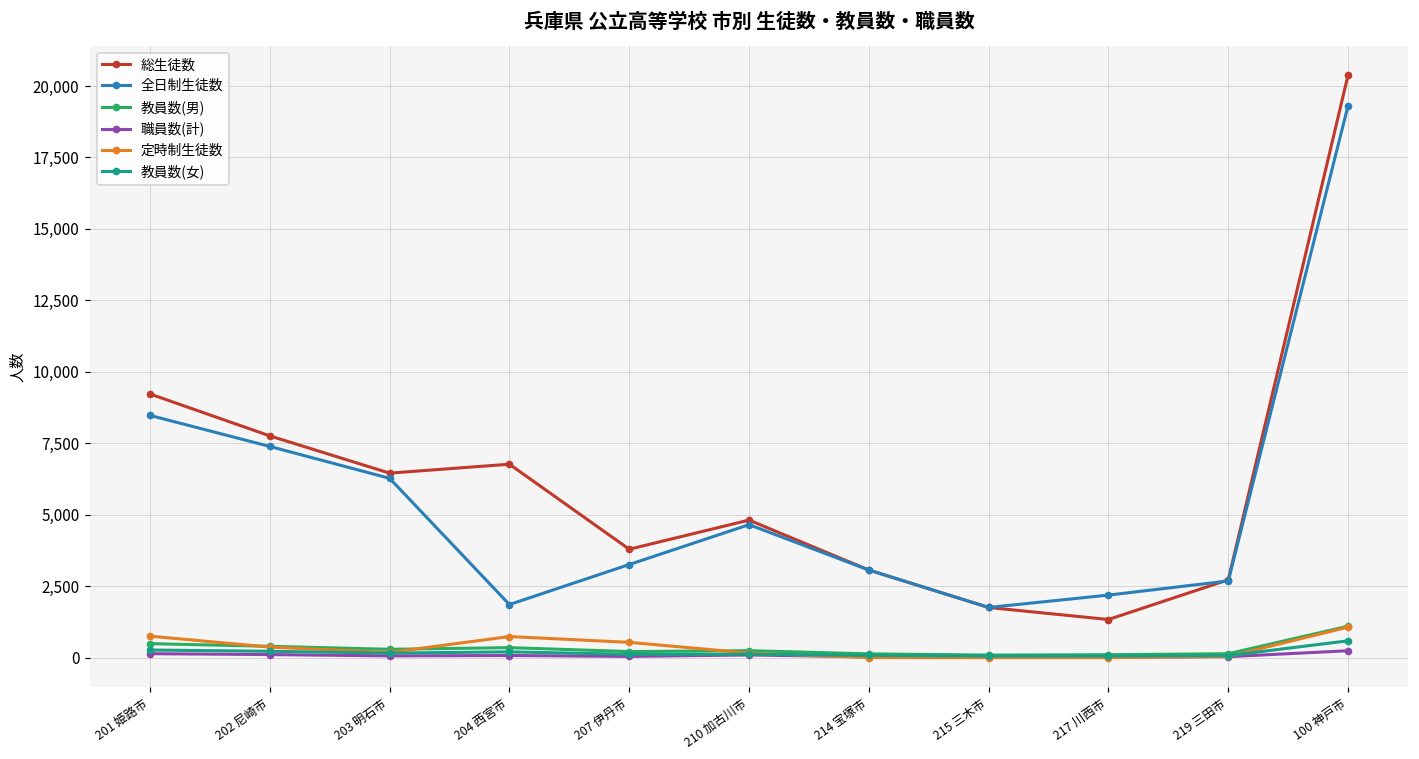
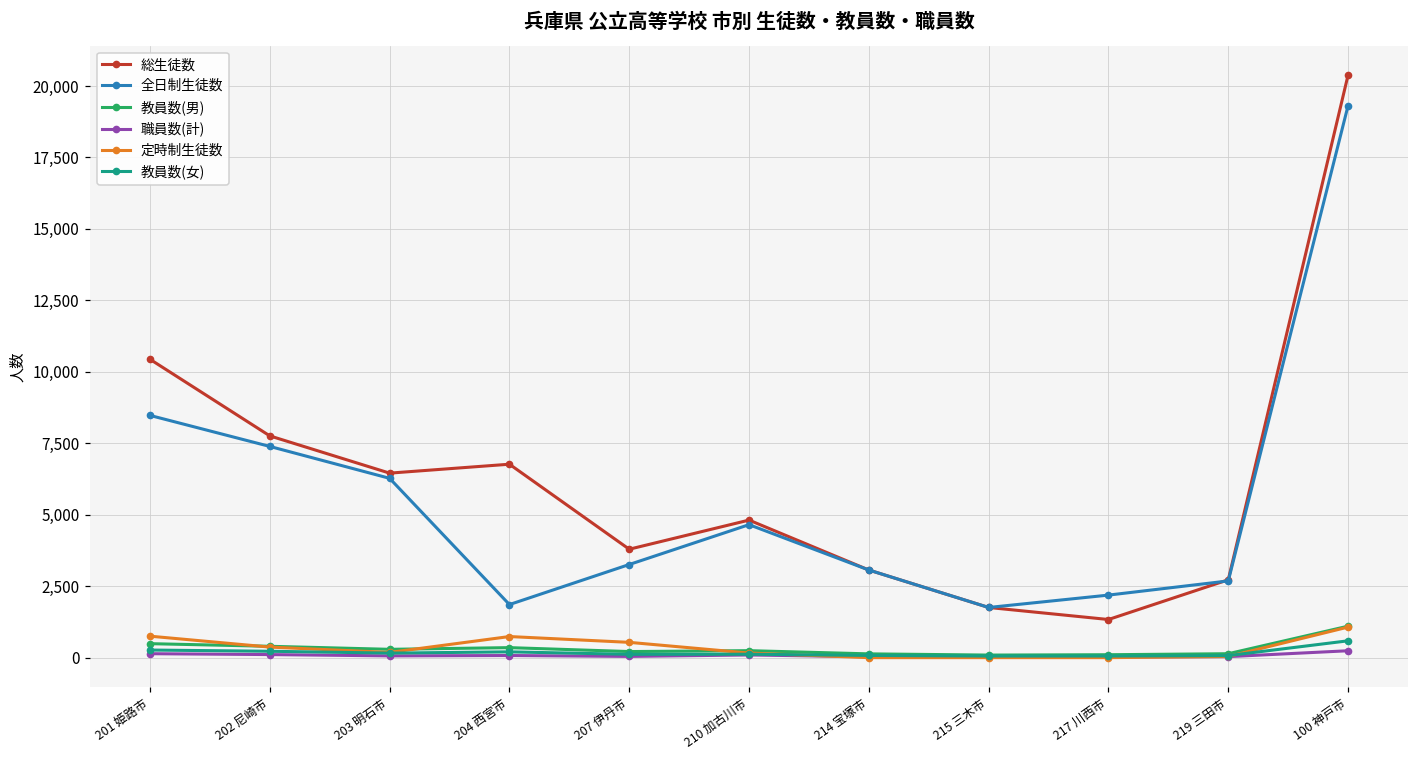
総生徒数, 201 姫路市: 9,200 -> 10,400
